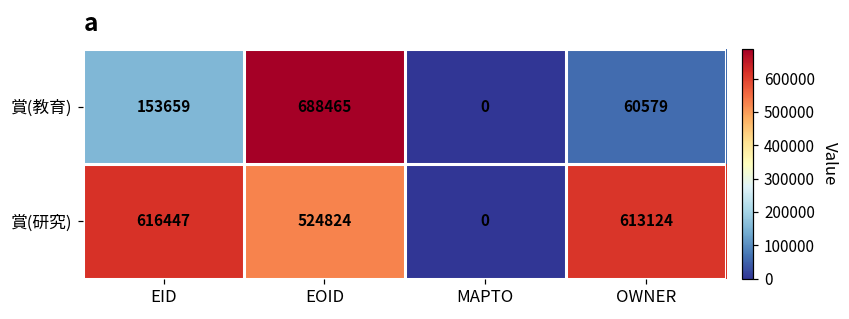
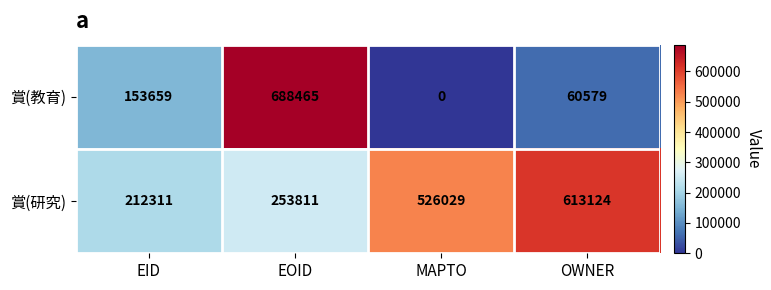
賞(研究), EID: 616447 -> 212311
賞(研究), EOID: 524824 -> 253811
賞(研究), MAPTO: 0 -> 526029
